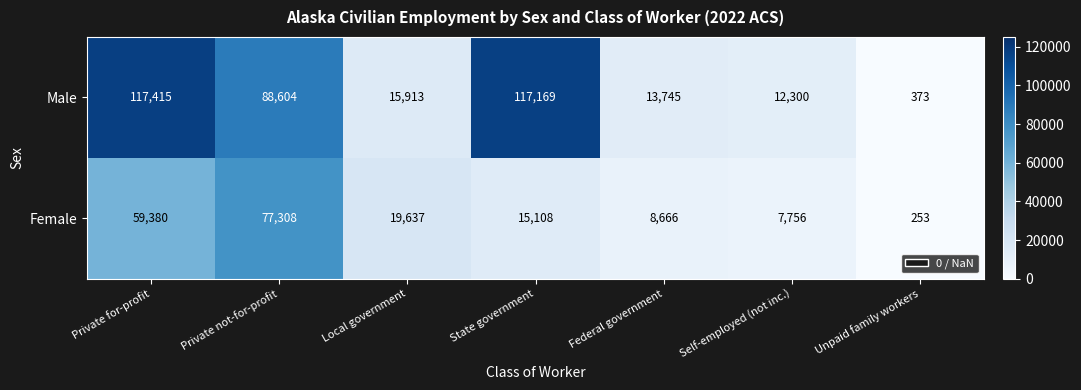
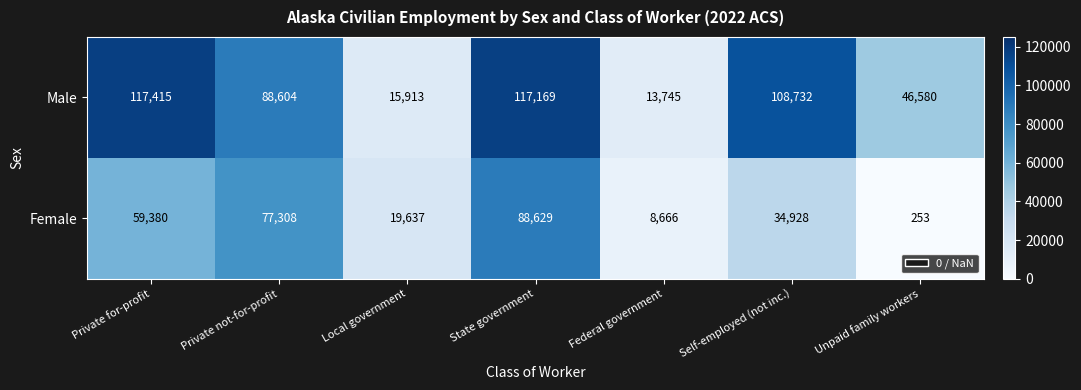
Male, Self-employed (not inc.): 12,300 -> 108,732
Male, Unpaid family workers: 373 -> 46,580
Female, State government: 15,108 -> 88,629
Female, Self-employed (not inc.): 7,756 -> 34,928
